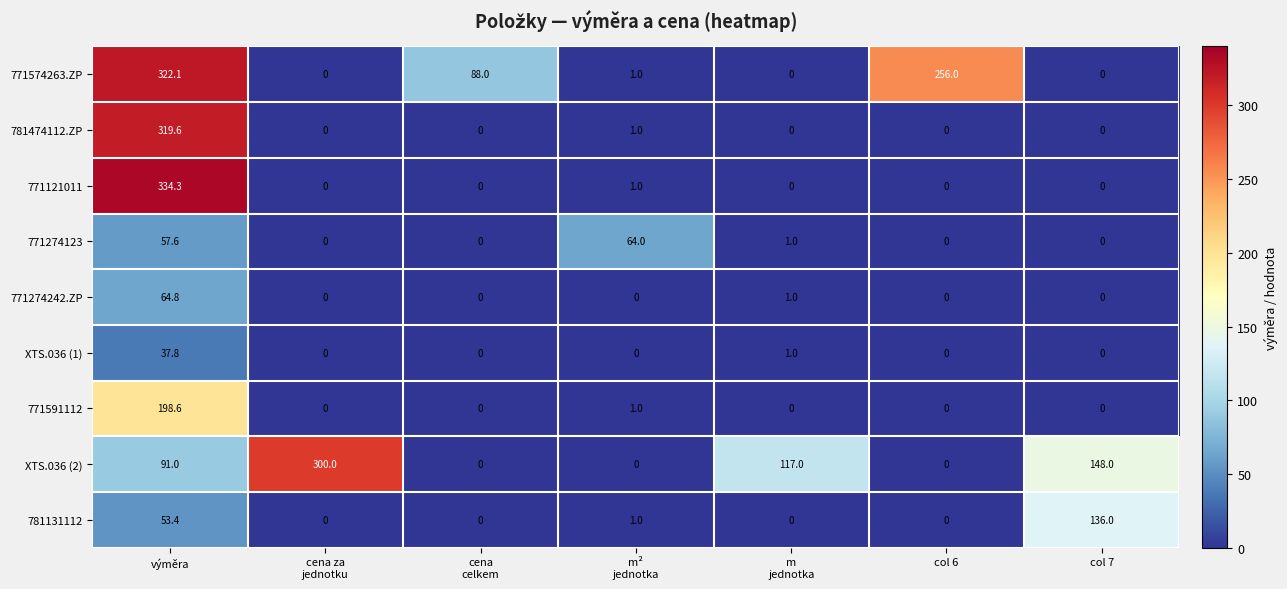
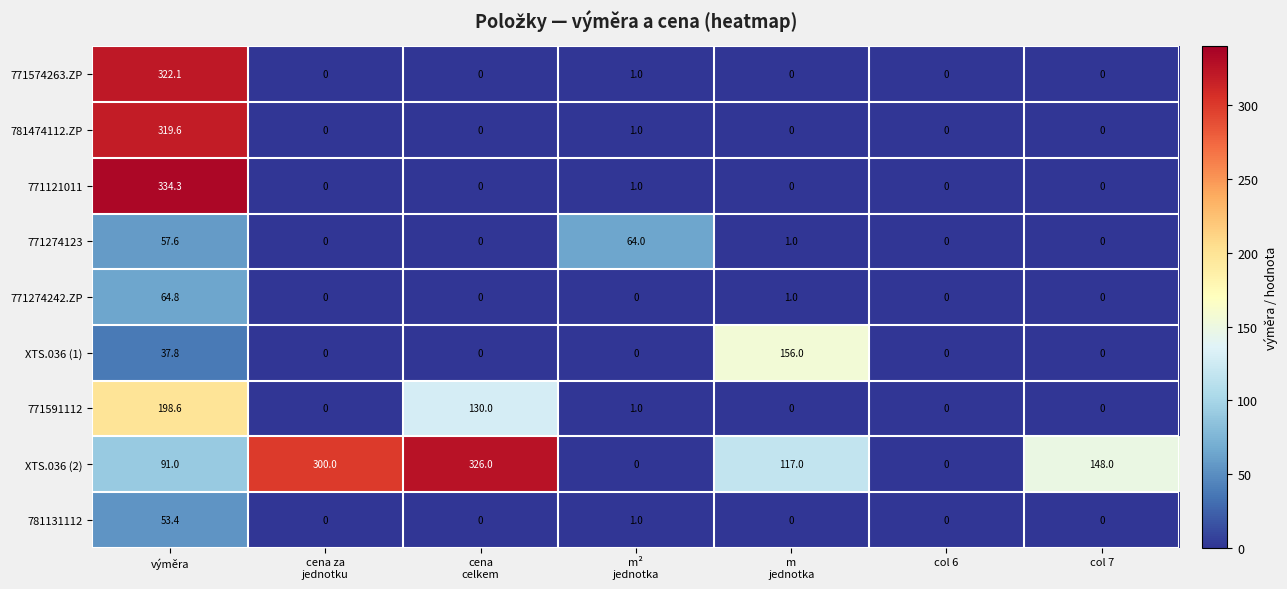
771574263.ZP, cena celkem: 88.0 -> 0
771574263.ZP, col 6: 256.0 -> 0
XTS.036 (1), m jednotka: 1.0 -> 156.0
771591112, cena celkem: 0 -> 130.0
XTS.036 (2), cena celkem: 0 -> 326.0
781131112, col 7: 136.0 -> 0
